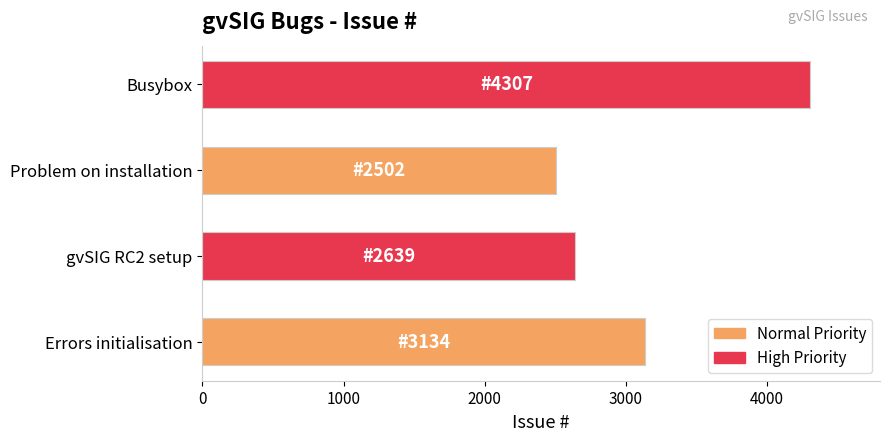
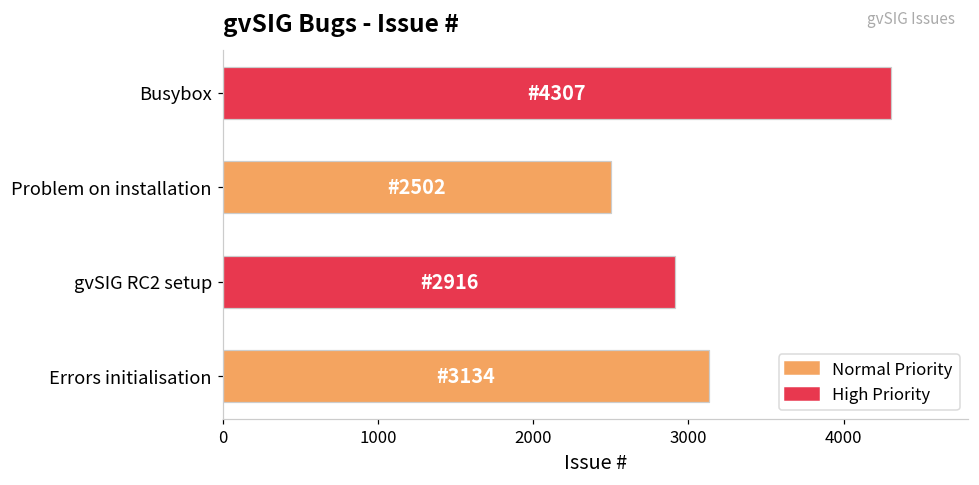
gvSIG RC2 setup: 2639 -> 2916
